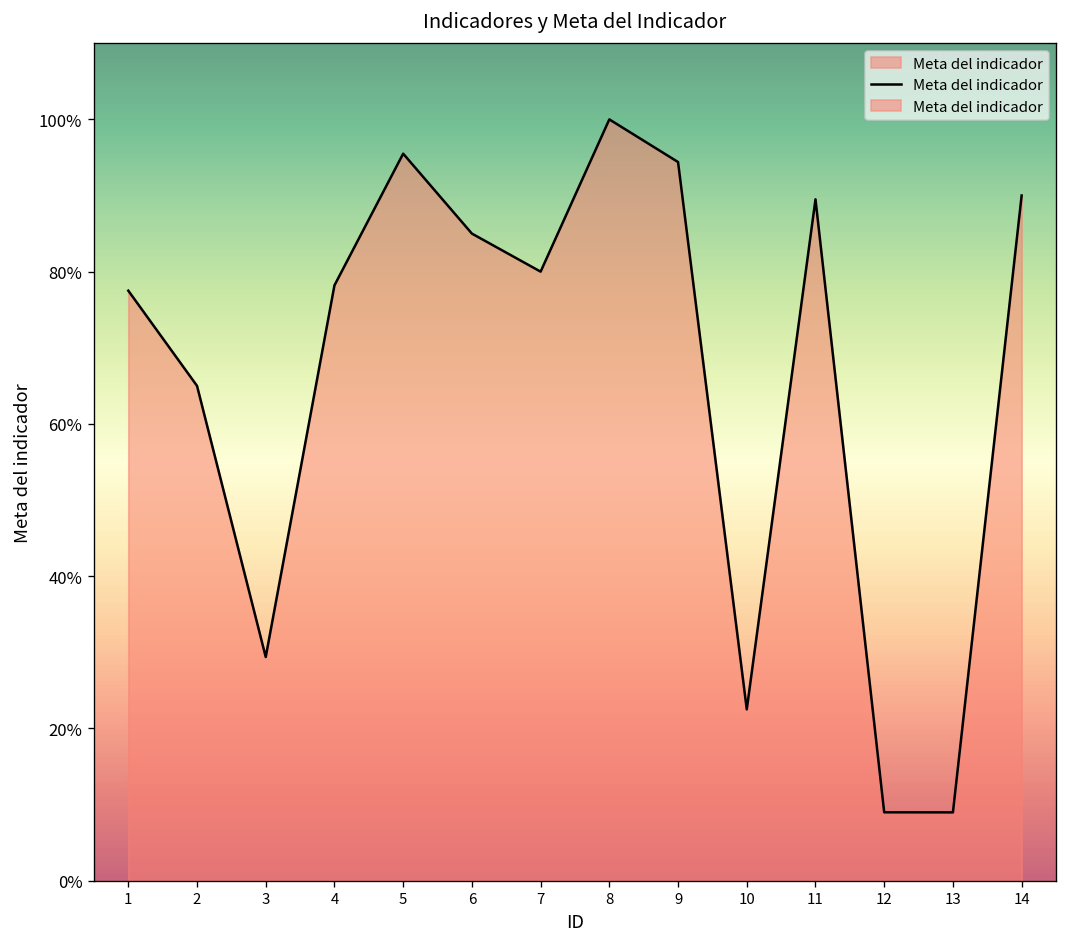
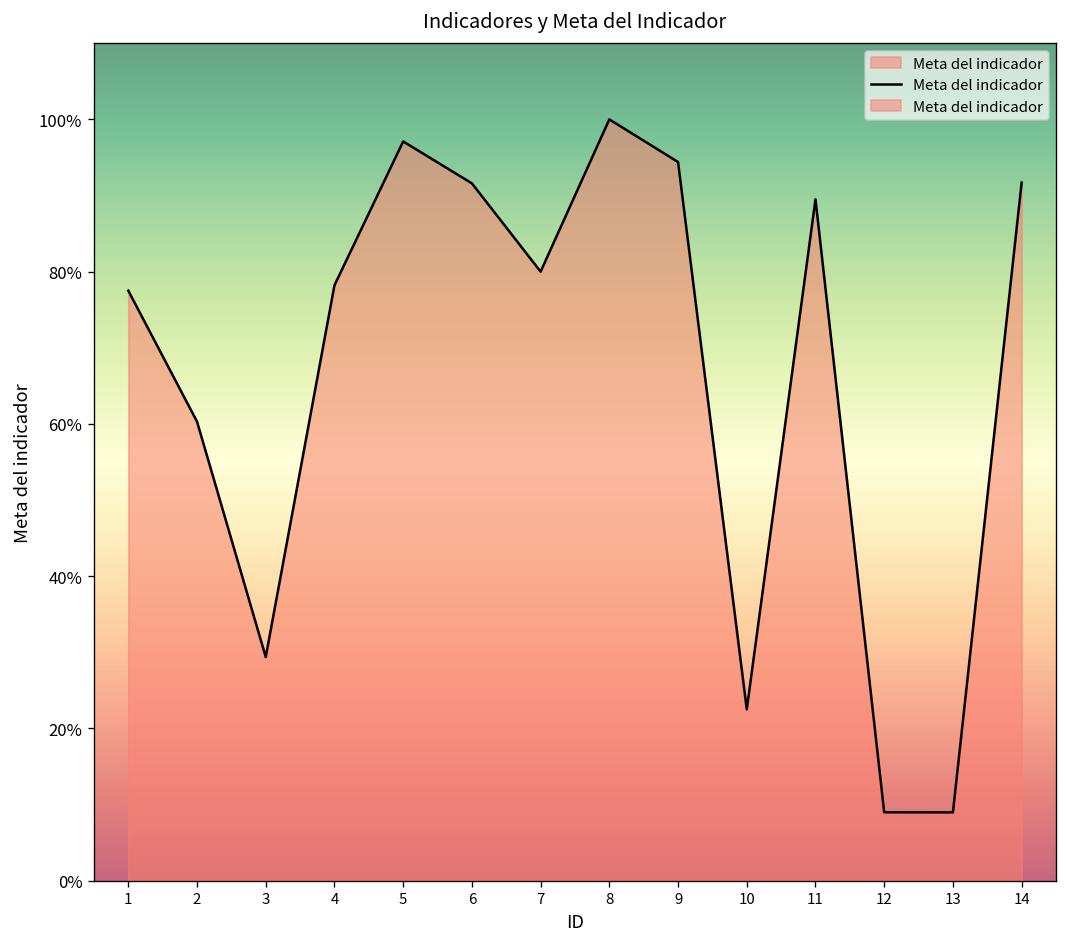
2: 65% -> 60%
5: 96% -> 97%
6: 85% -> 92%
14: 90% -> 92%
